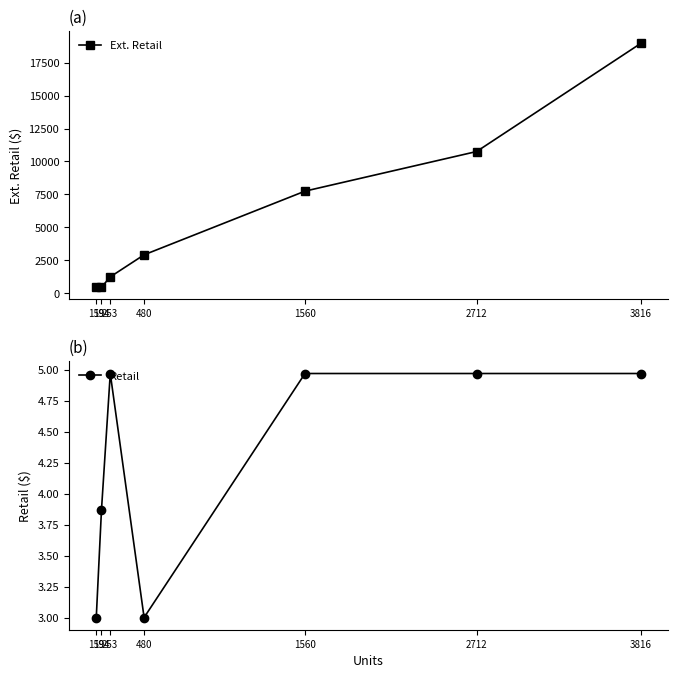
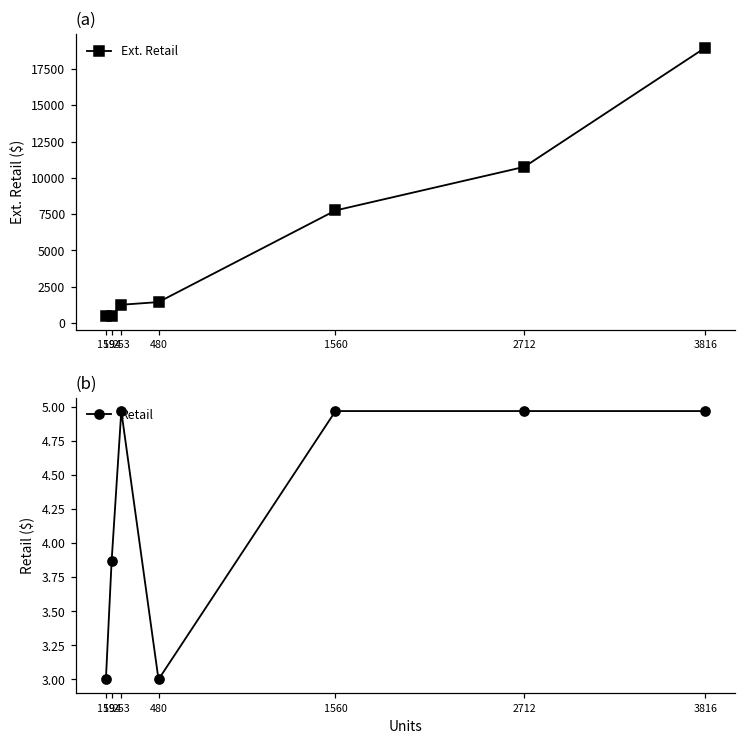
(a), 480: 2900 -> 1400
